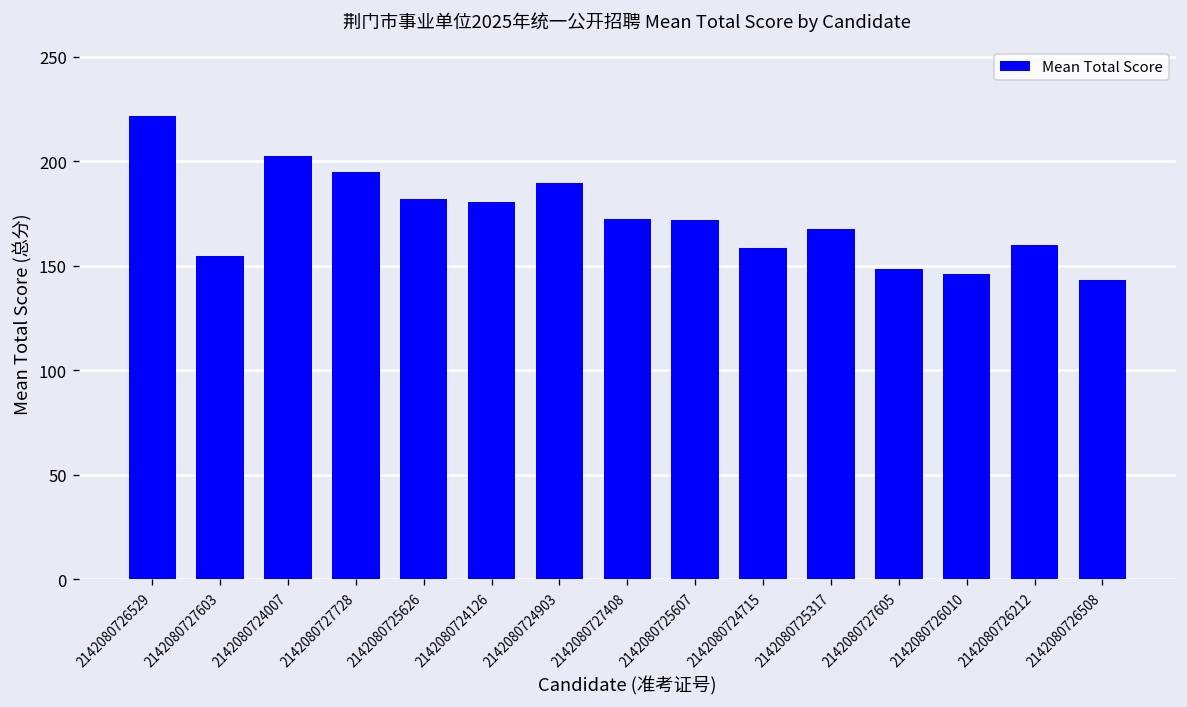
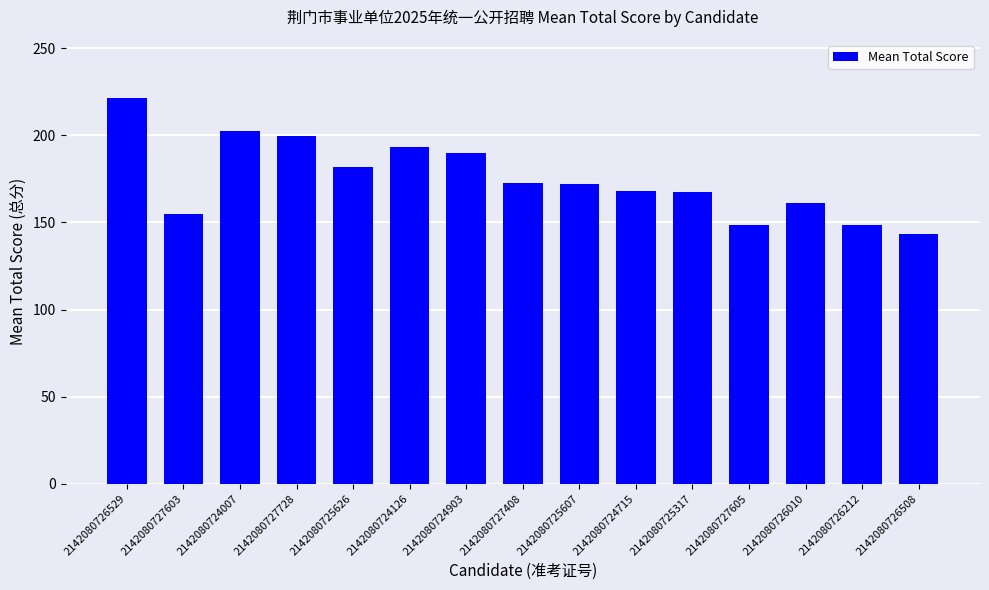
2142080727728: 195 -> 200
2142080724126: 181 -> 193
2142080724715: 158 -> 168
2142080726010: 146 -> 161
2142080726212: 160 -> 149
